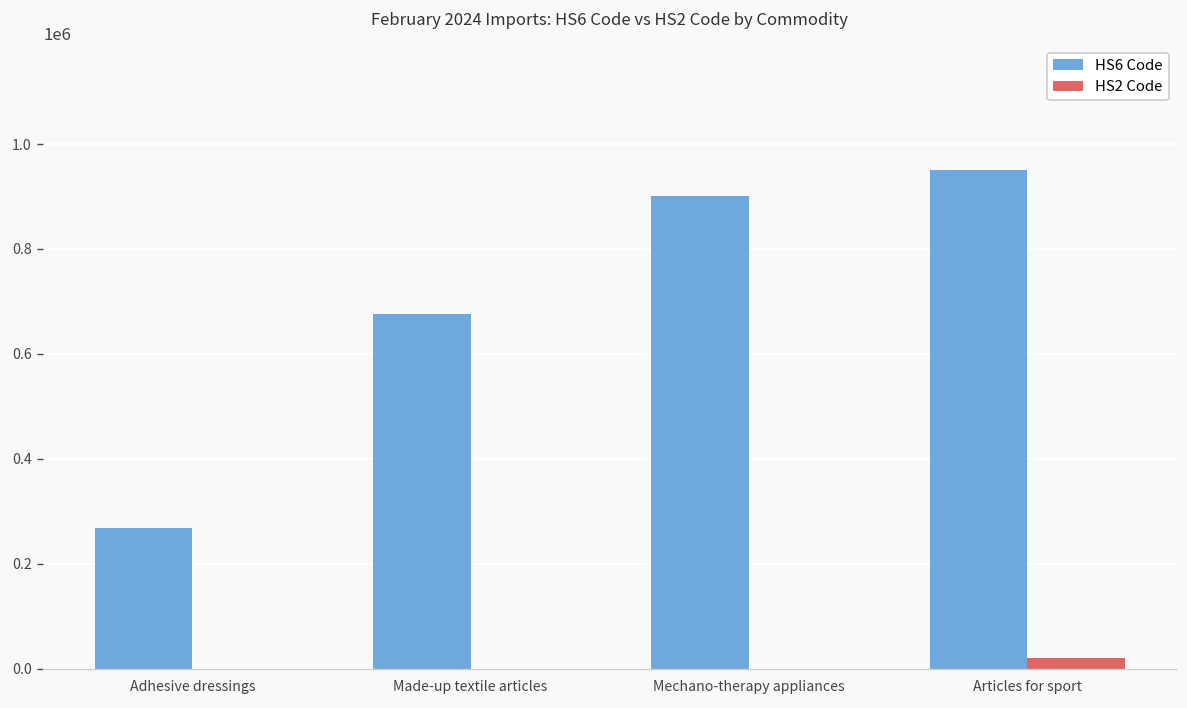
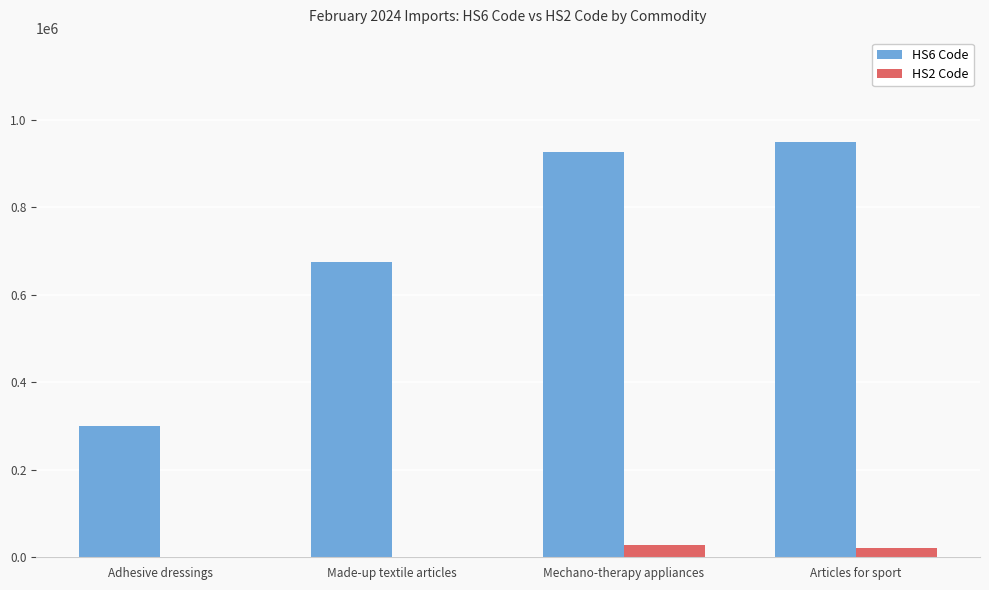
HS6 Code, Adhesive dressings: 270000 -> 300000
HS6 Code, Mechano-therapy appliances: 900000 -> 930000
HS2 Code, Mechano-therapy appliances: 0 -> 30000
